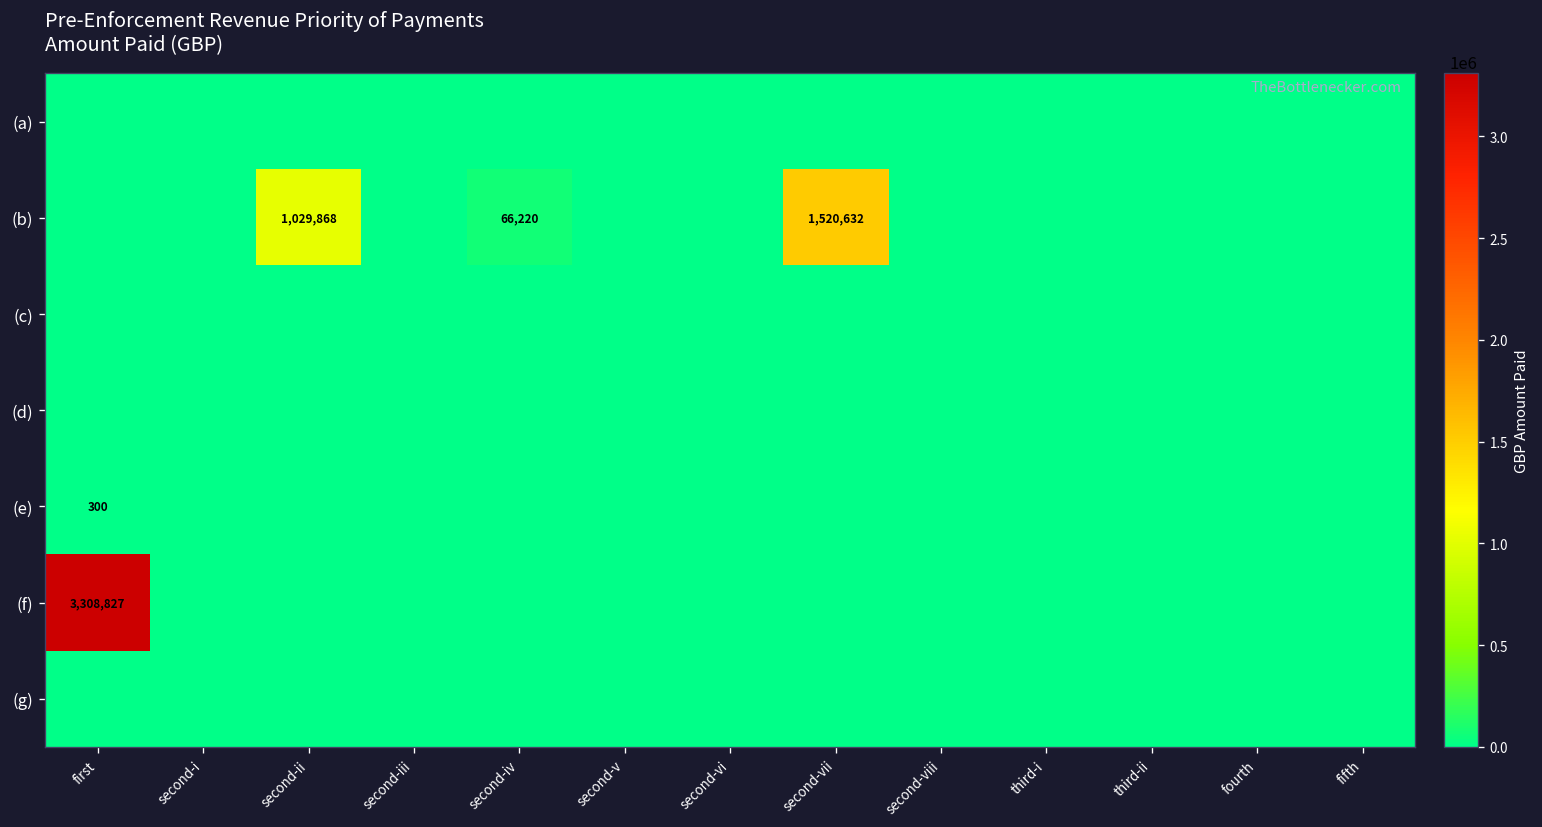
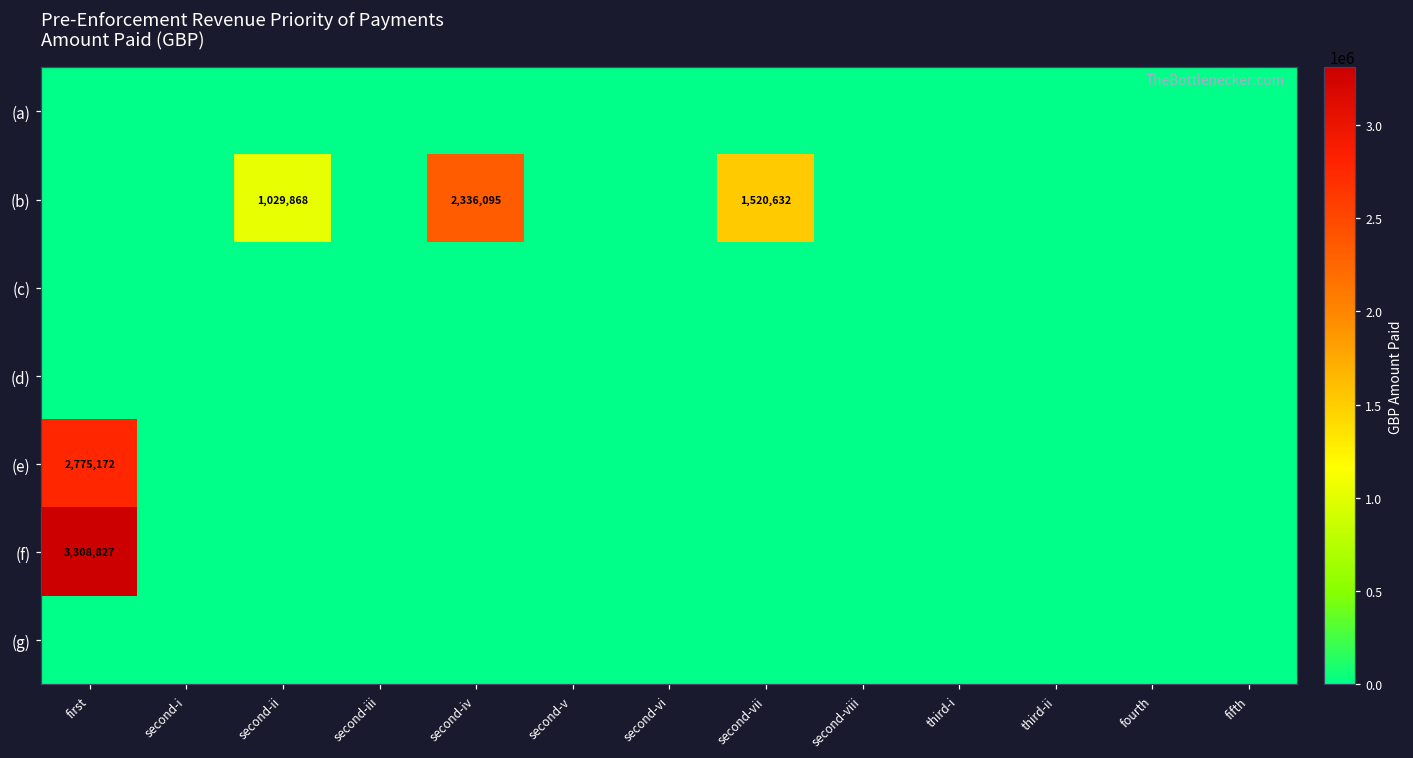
(b), second-iv: 66,220 -> 2,336,095
(e), first: 300 -> 2,775,172
